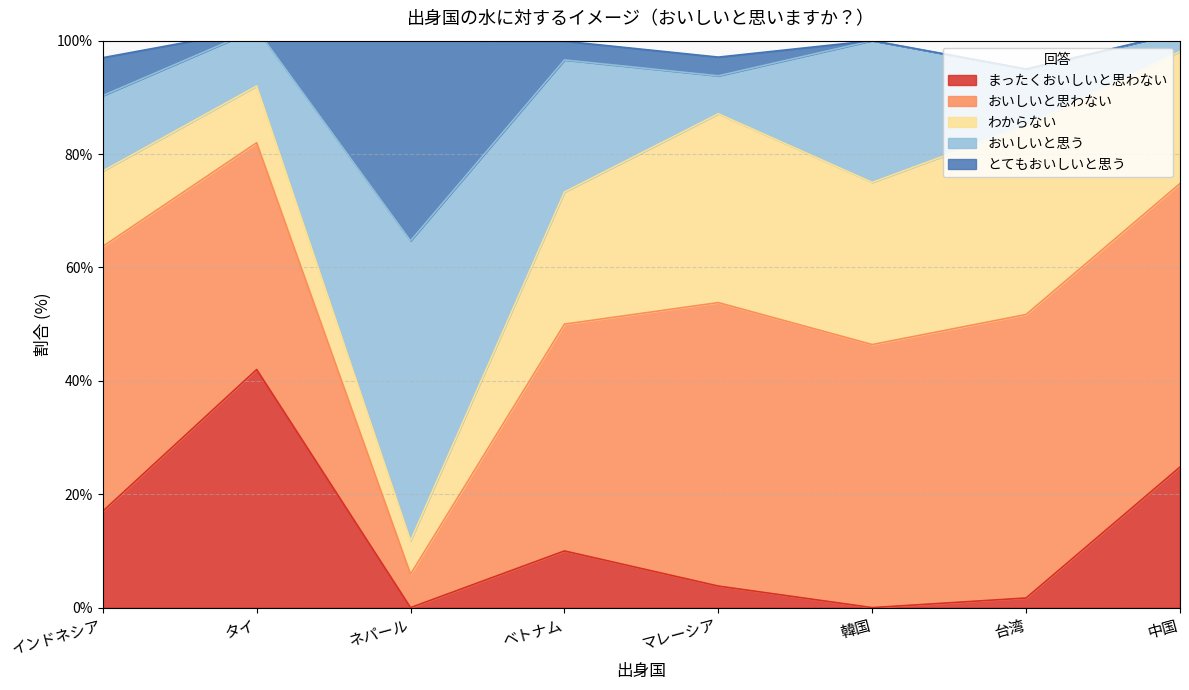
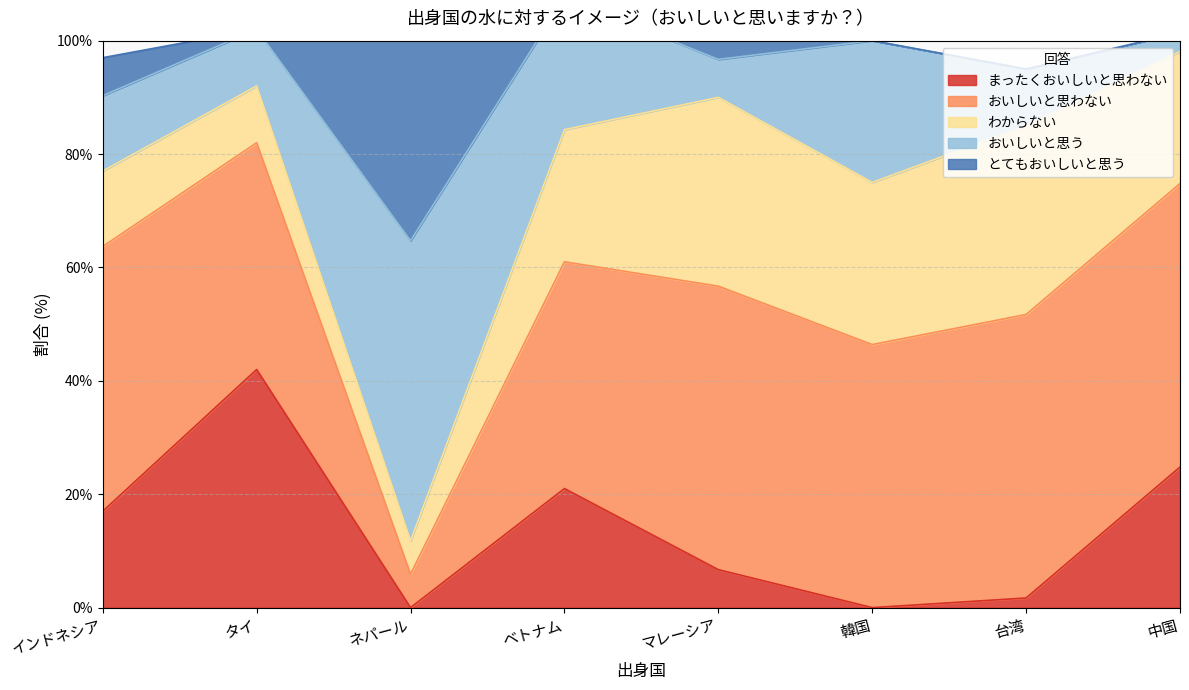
まったくおいしいと思わない, ベトナム: 10% -> 21%
まったくおいしいと思わない, マレーシア: 4% -> 7%
